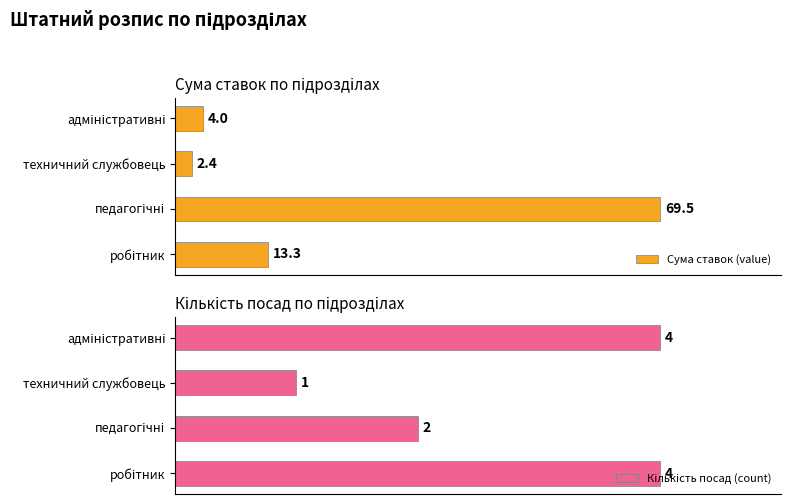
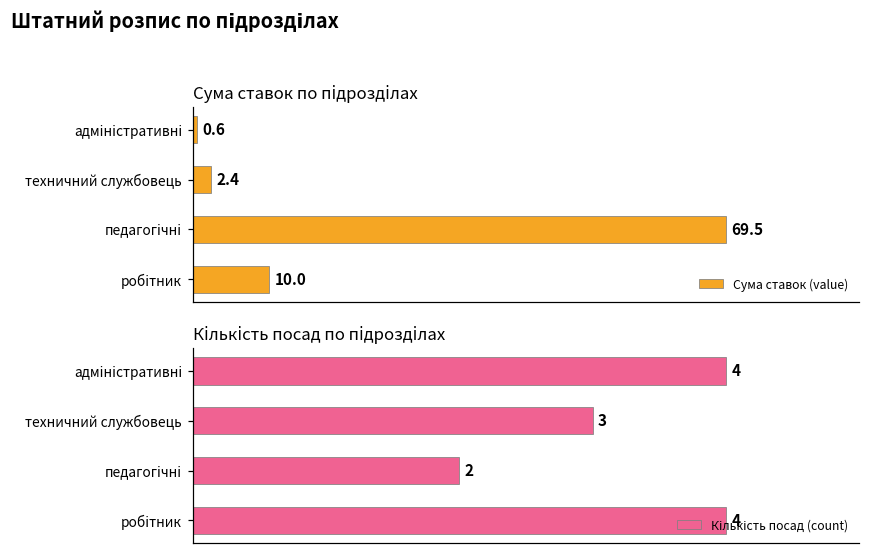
Сума ставок по підрозділах, адміністративні: 4.0 -> 0.6
Сума ставок по підрозділах, робітник: 13.3 -> 10.0
Кількість посад по підрозділах, техничний службовець: 1 -> 3
